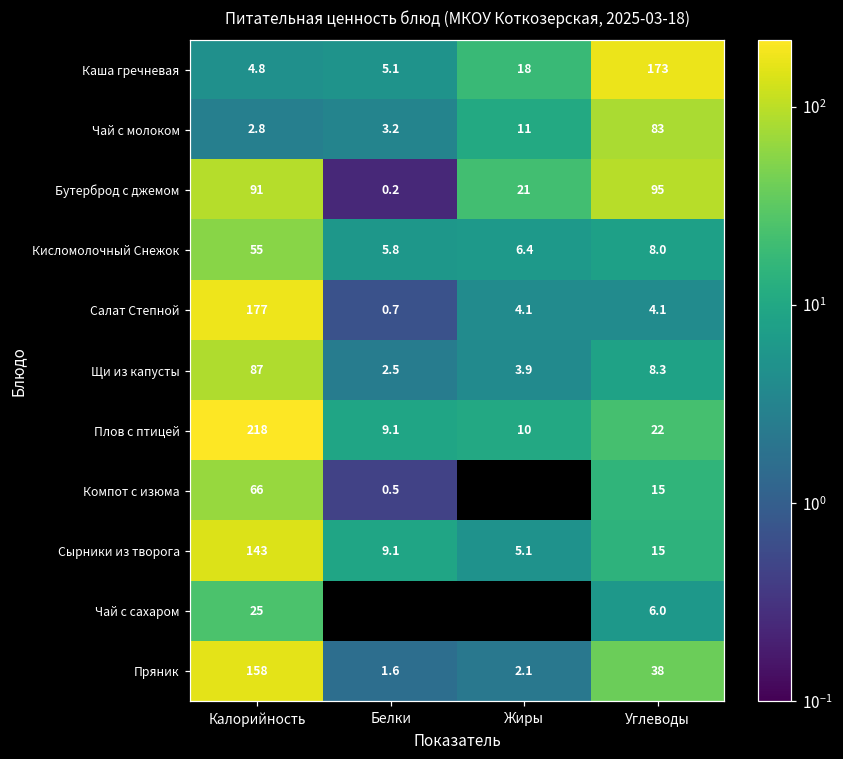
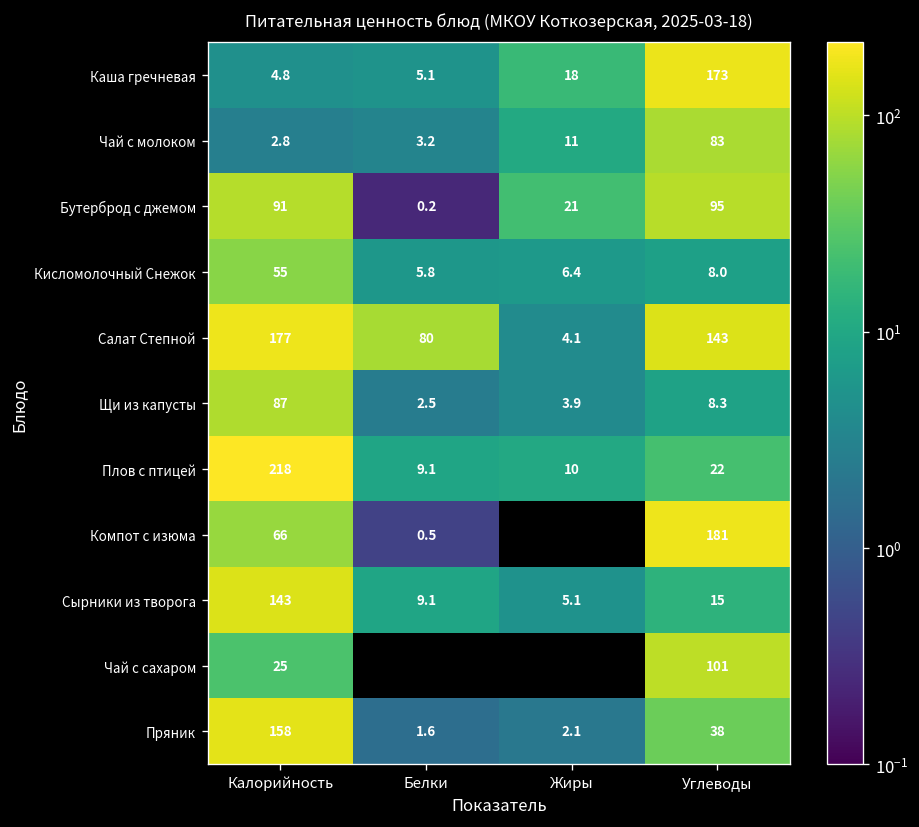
Салат Степной, Белки: 0.7 -> 80
Салат Степной, Углеводы: 4.1 -> 143
Компот с изюма, Углеводы: 15 -> 181
Чай с сахаром, Углеводы: 6.0 -> 101
